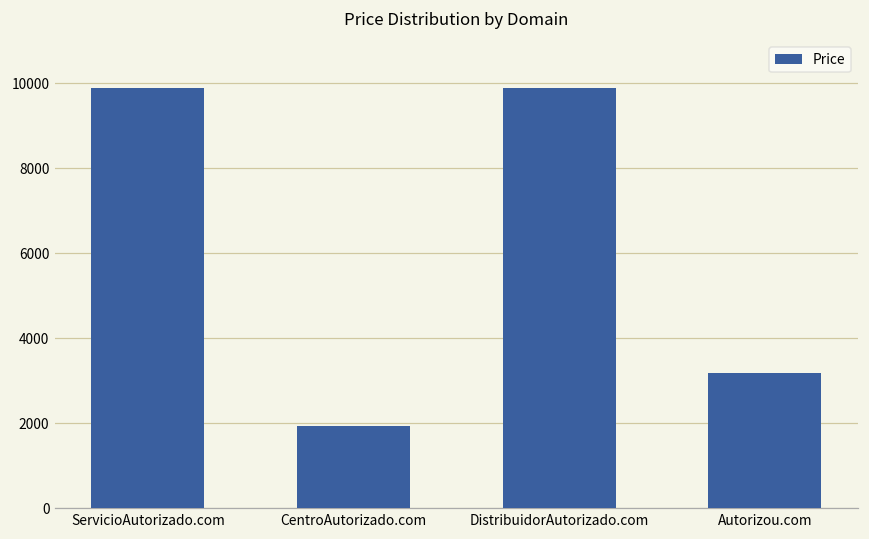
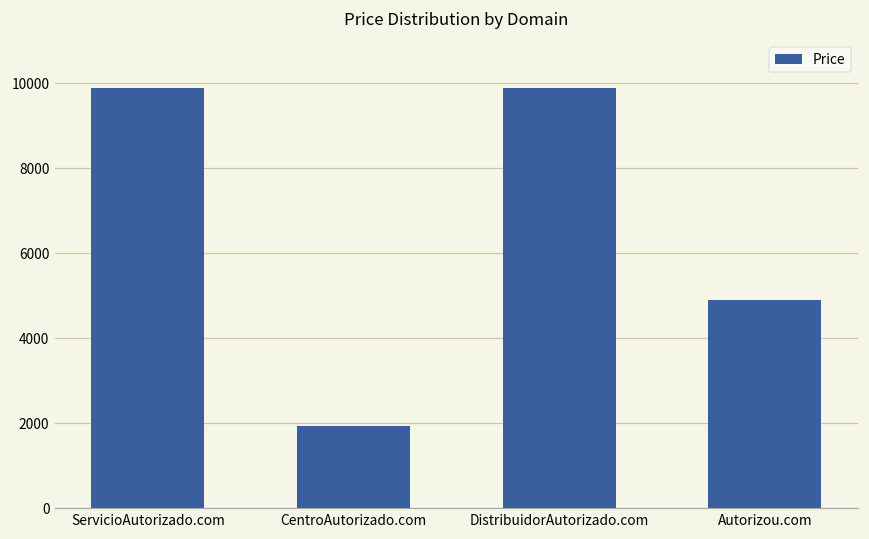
Autorizou.com: 3200 -> 4900
